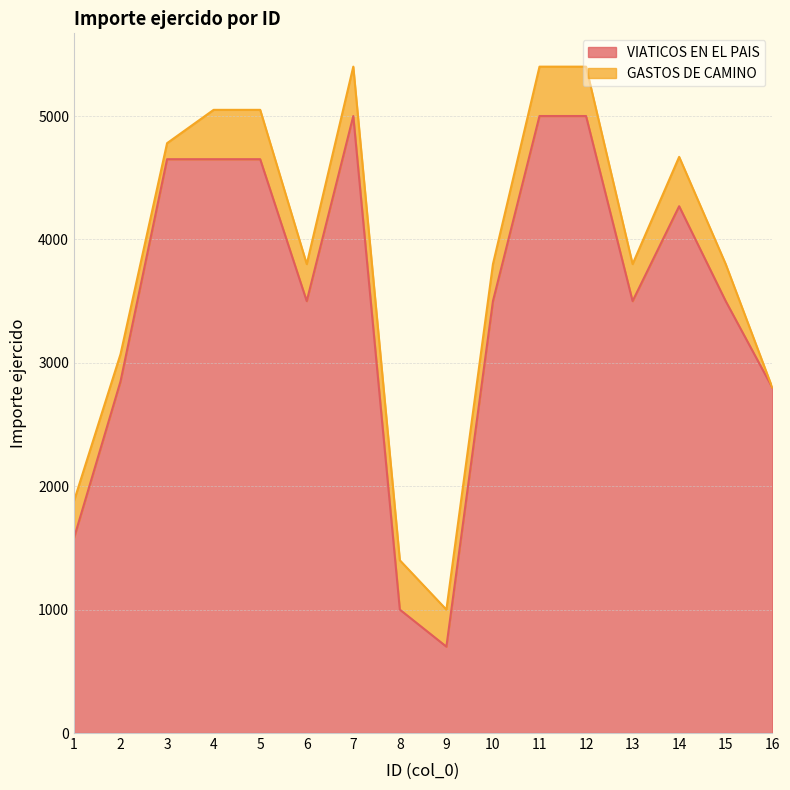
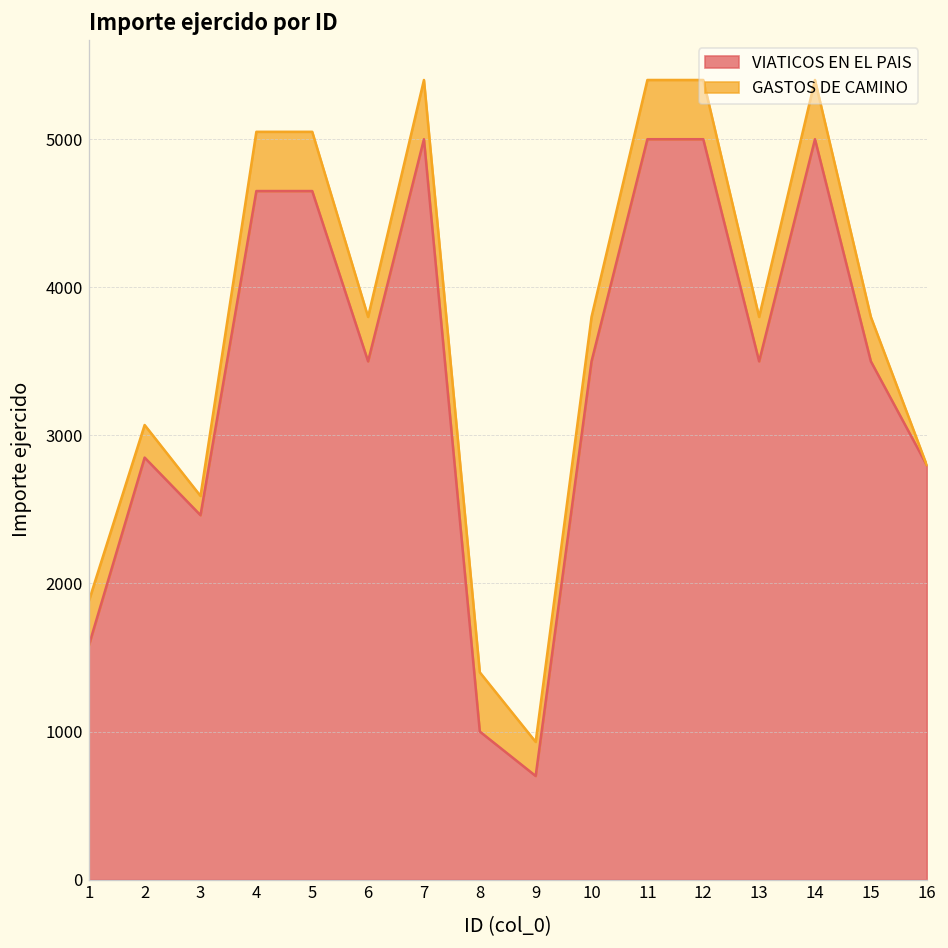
VIATICOS EN EL PAIS, 3: 4650 -> 2460
GASTOS DE CAMINO, 9: 300 -> 230
VIATICOS EN EL PAIS, 14: 4270 -> 5000
